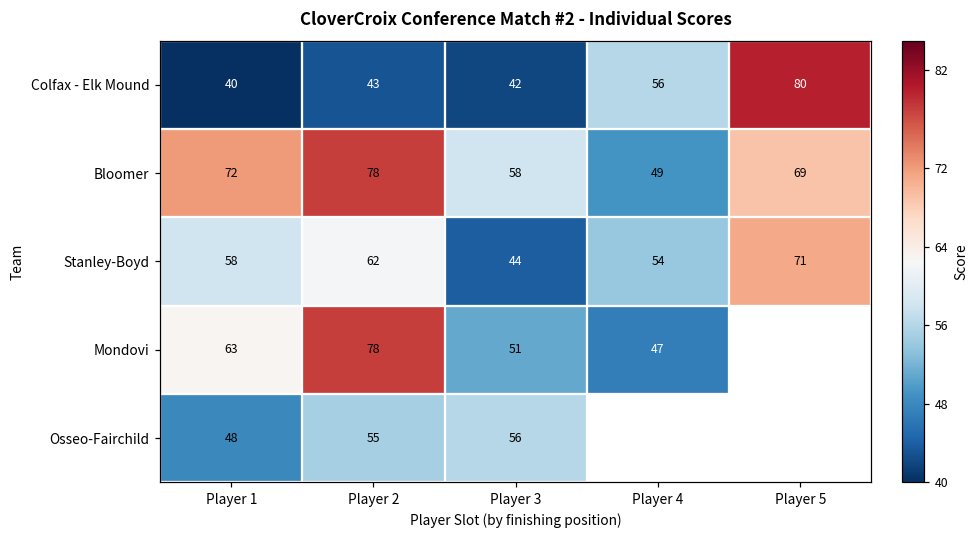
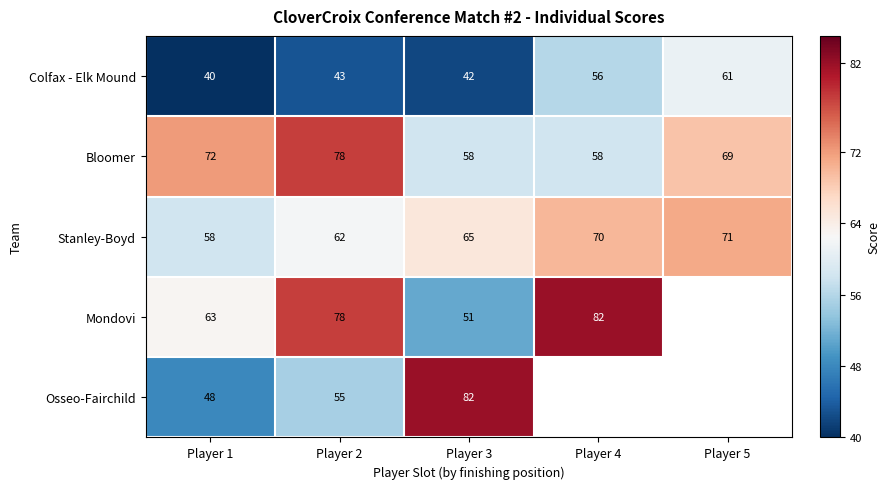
Colfax - Elk Mound, Player 5: 80 -> 61
Bloomer, Player 4: 49 -> 58
Stanley-Boyd, Player 3: 44 -> 65
Stanley-Boyd, Player 4: 54 -> 70
Mondovi, Player 4: 47 -> 82
Osseo-Fairchild, Player 3: 56 -> 82
